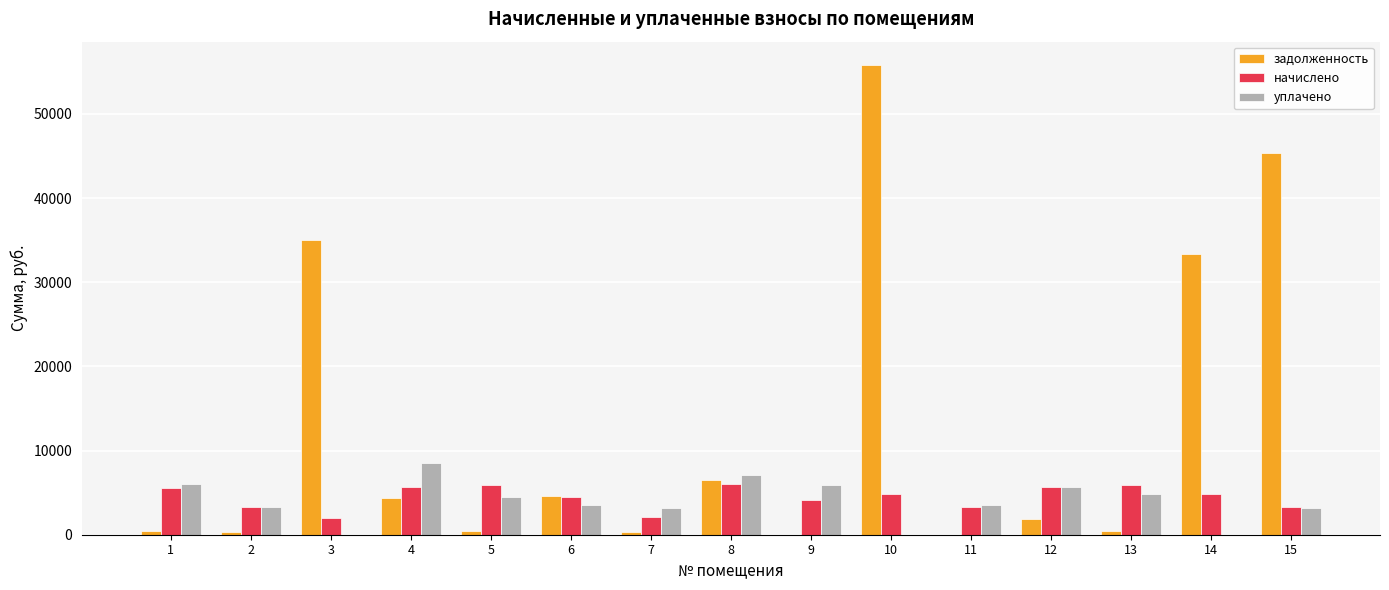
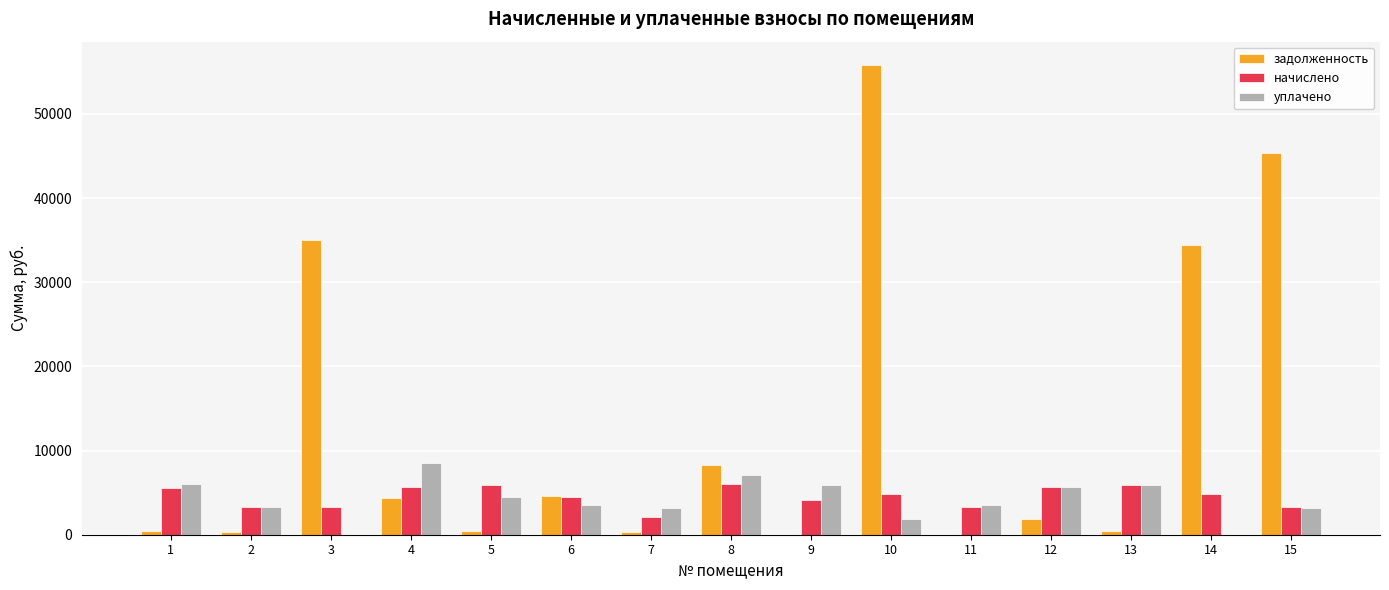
начислено, 3: 2000 -> 3000
задолженность, 8: 7000 -> 8000
уплачено, 10: 0 -> 2000
уплачено, 13: 5000 -> 6000
задолженность, 14: 33000 -> 34000
